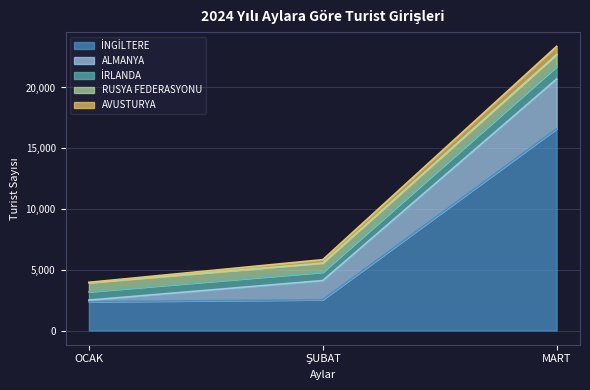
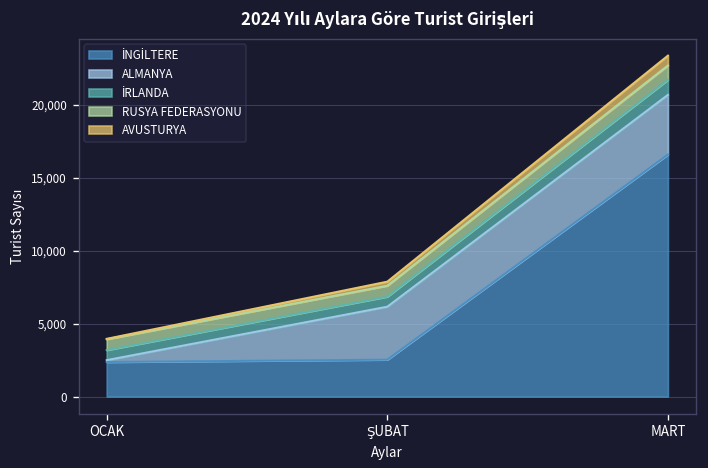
ALMANYA, ŞUBAT: 1,600 -> 3,600
